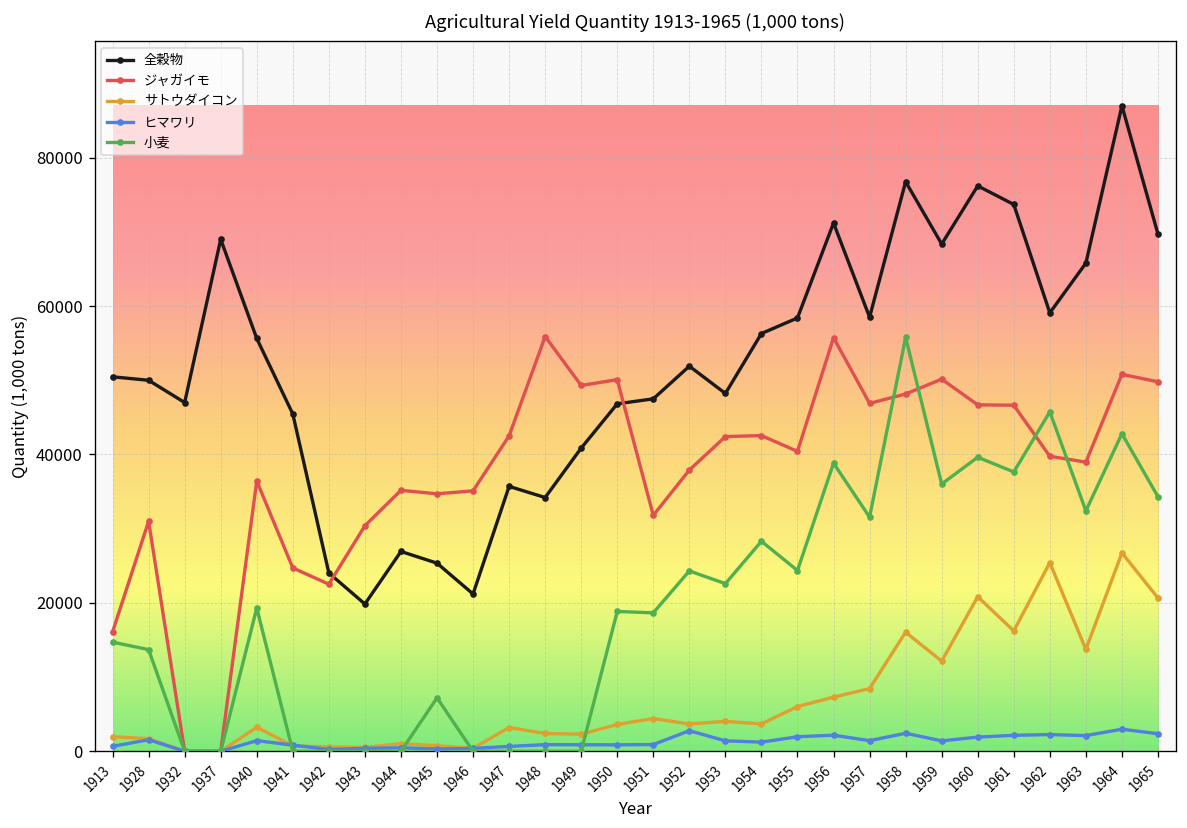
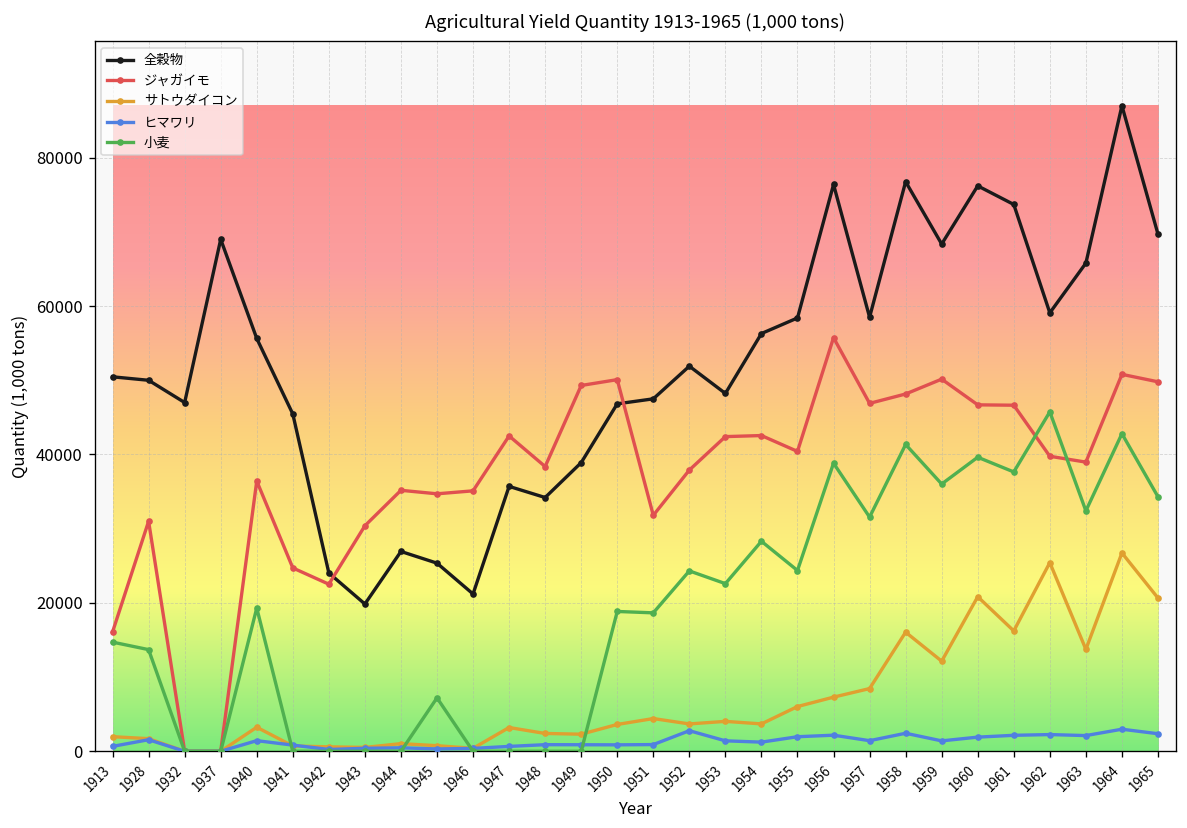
ジャガイモ, 1948: 56000 -> 38000
全穀物, 1949: 41000 -> 39000
全穀物, 1956: 71000 -> 76000
小麦, 1958: 56000 -> 41000
